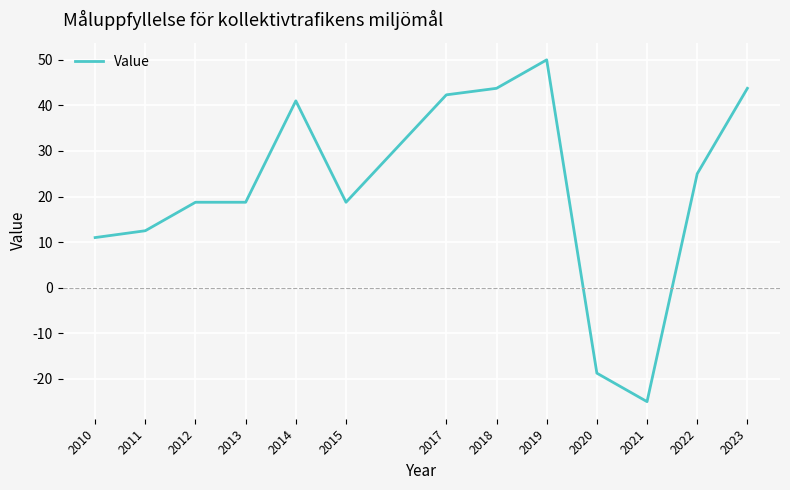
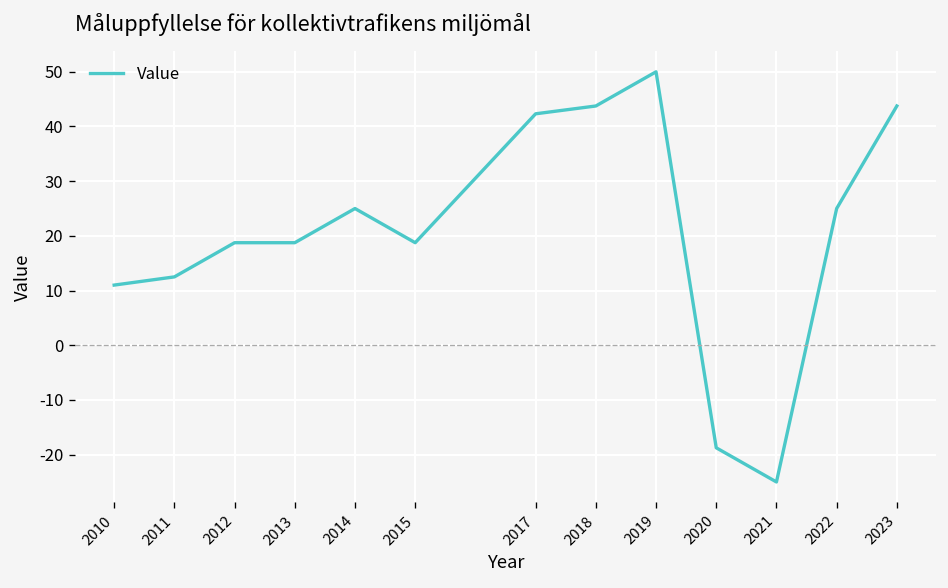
2014: 41 -> 25
